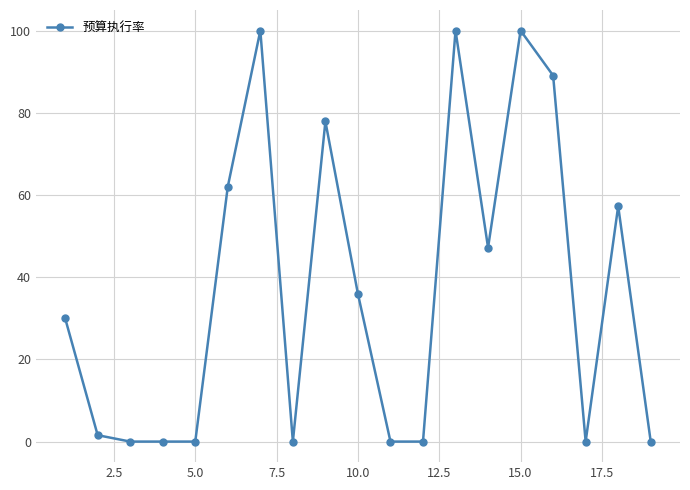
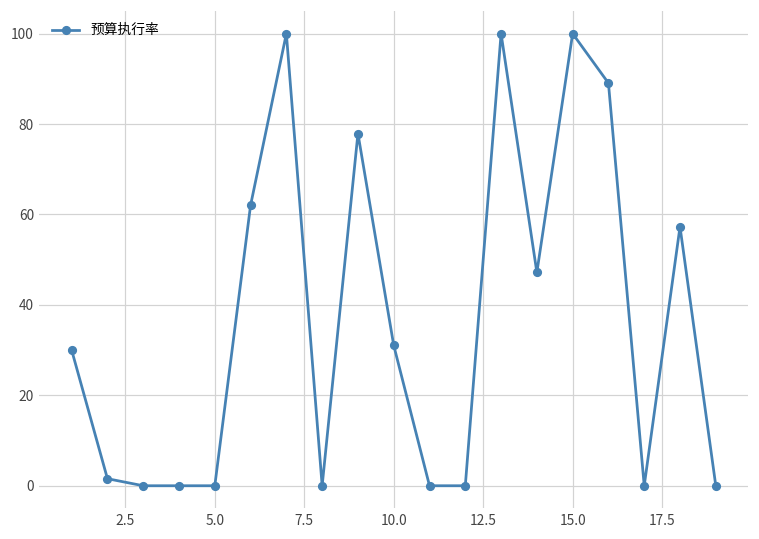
10.0: 36 -> 31
